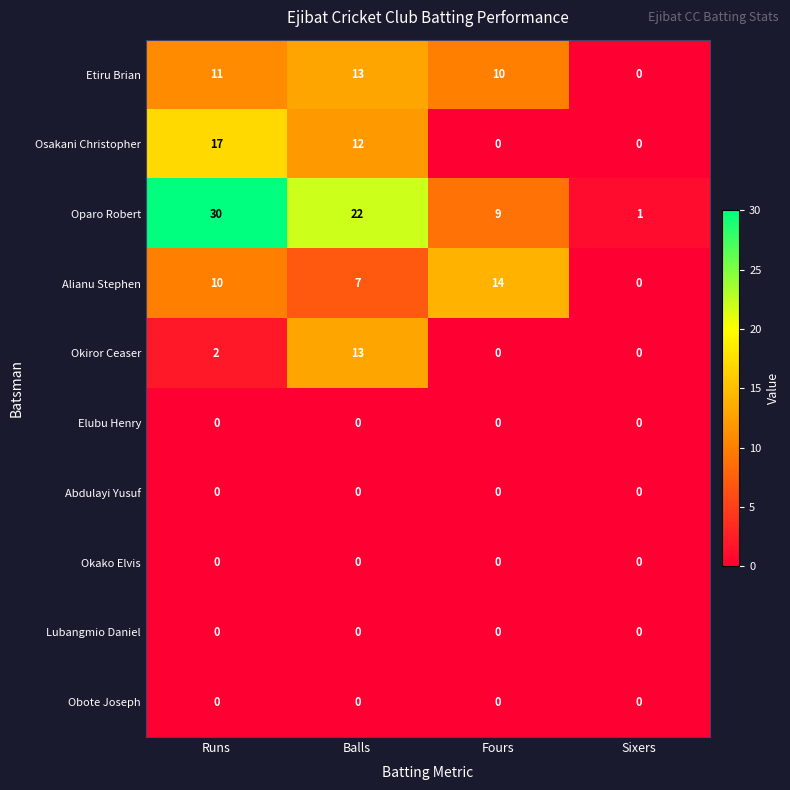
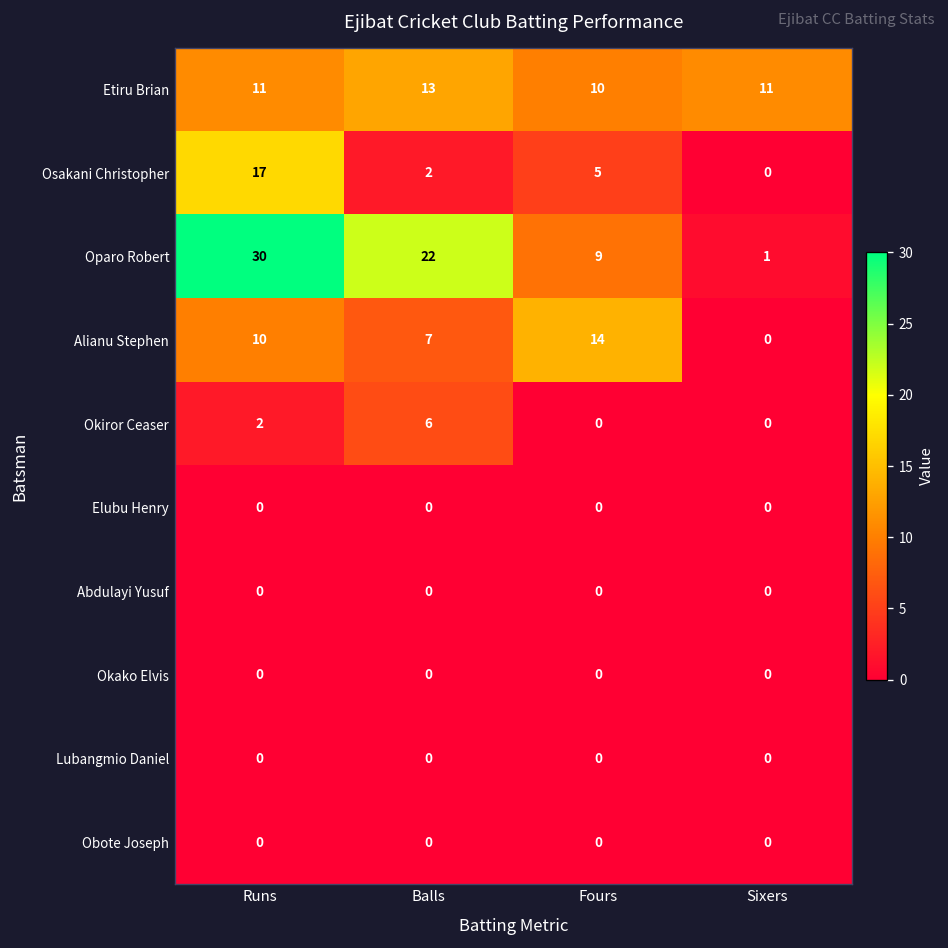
Etiru Brian, Sixers: 0 -> 11
Osakani Christopher, Balls: 12 -> 2
Osakani Christopher, Fours: 0 -> 5
Okiror Ceaser, Balls: 13 -> 6
